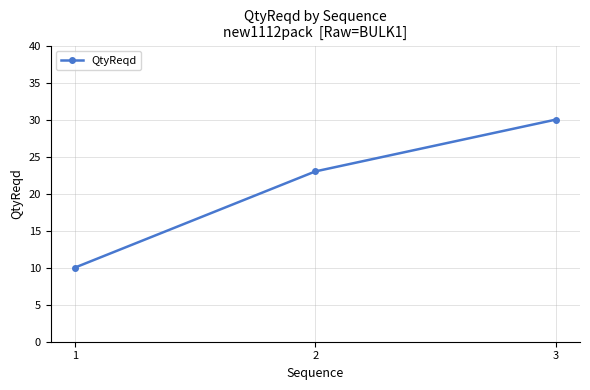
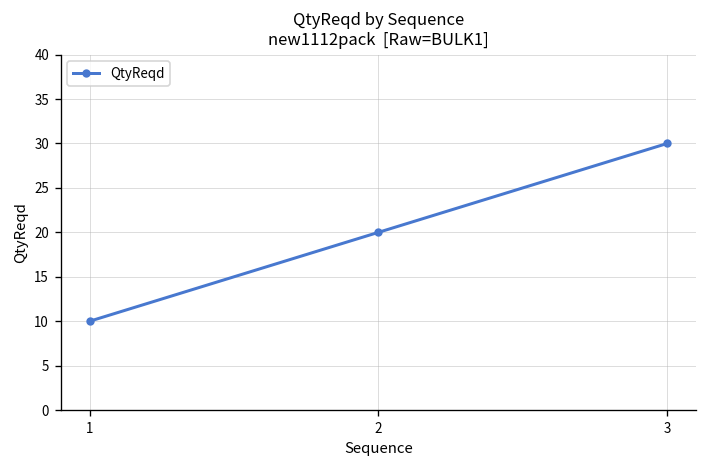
2: 23 -> 20
